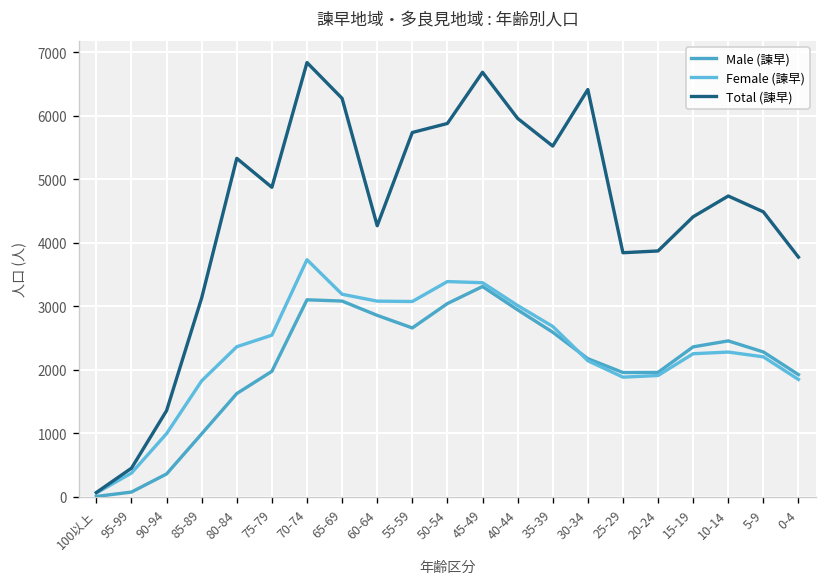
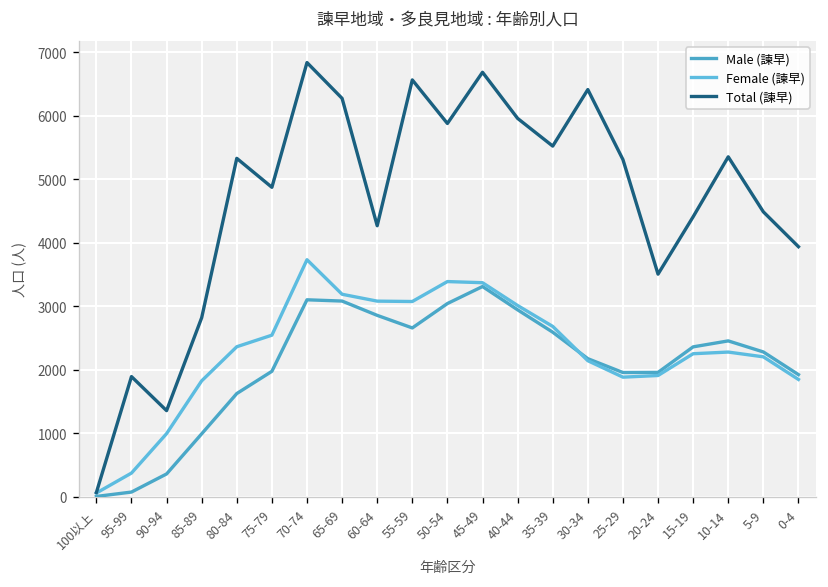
Total (諫早), 95-99: 500 -> 1900
Total (諫早), 85-89: 3100 -> 2800
Total (諫早), 55-59: 5700 -> 6600
Total (諫早), 25-29: 3800 -> 5300
Total (諫早), 20-24: 3900 -> 3500
Total (諫早), 10-14: 4700 -> 5400
Total (諫早), 0-4: 3800 -> 3900
